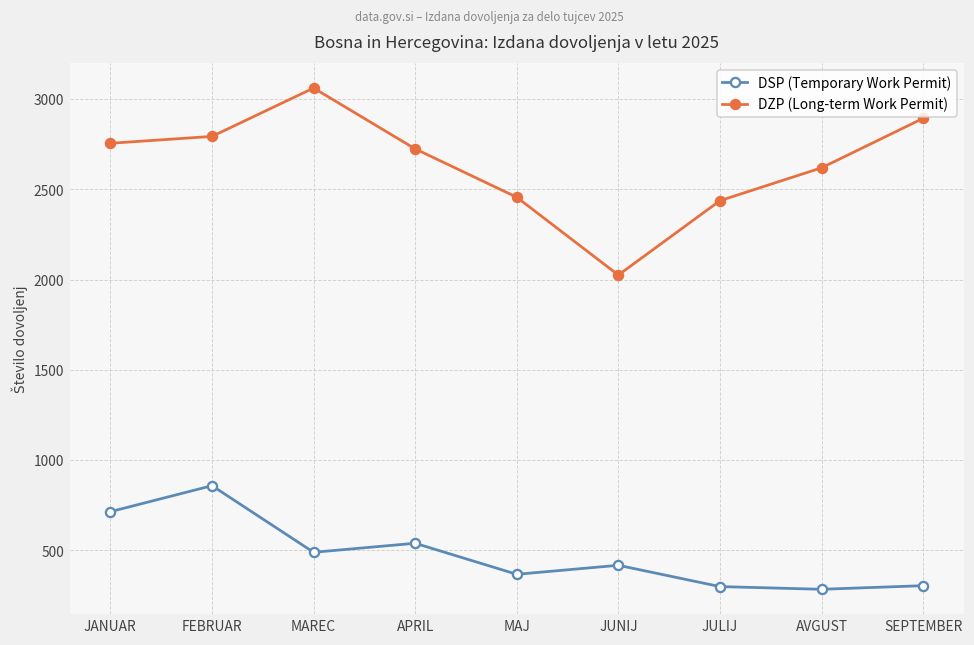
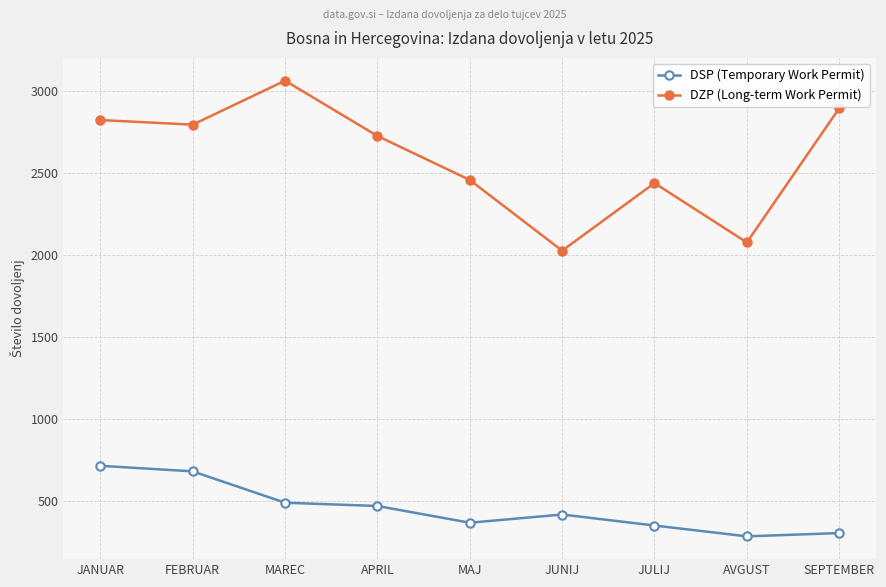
DZP (Long-term Work Permit), JANUAR: 2760 -> 2820
DSP (Temporary Work Permit), FEBRUAR: 860 -> 680
DSP (Temporary Work Permit), APRIL: 540 -> 470
DSP (Temporary Work Permit), JULIJ: 300 -> 350
DZP (Long-term Work Permit), AVGUST: 2620 -> 2080
